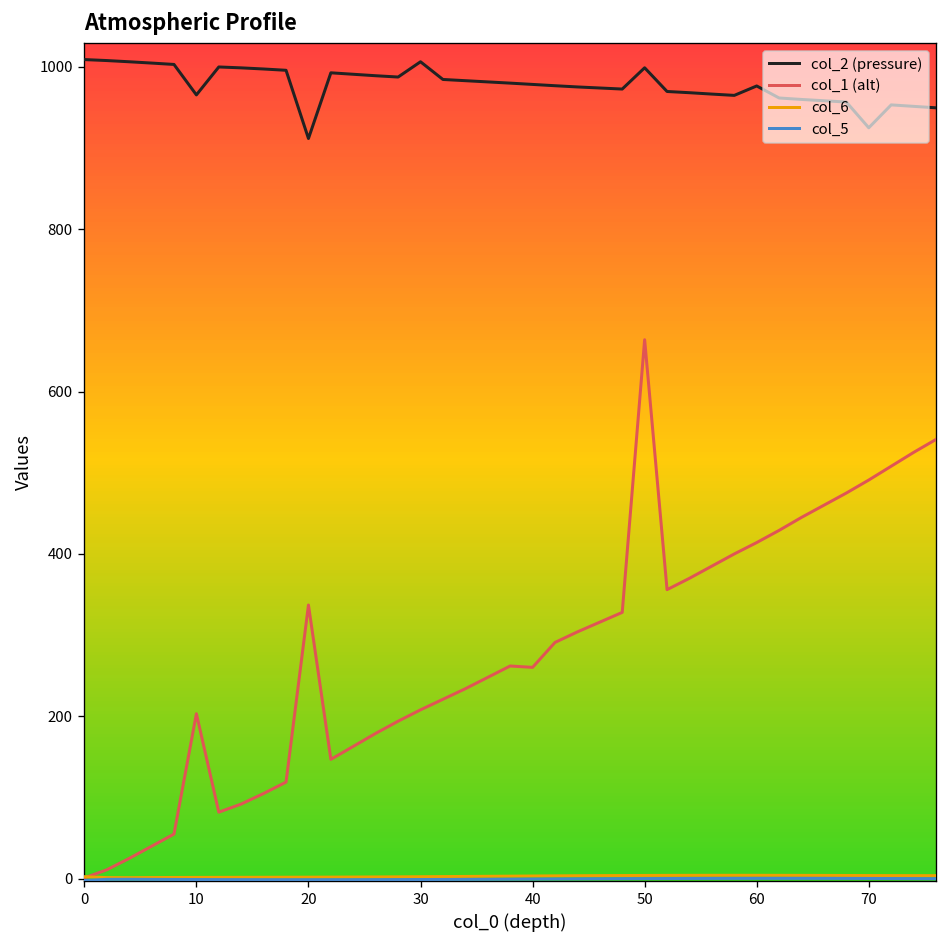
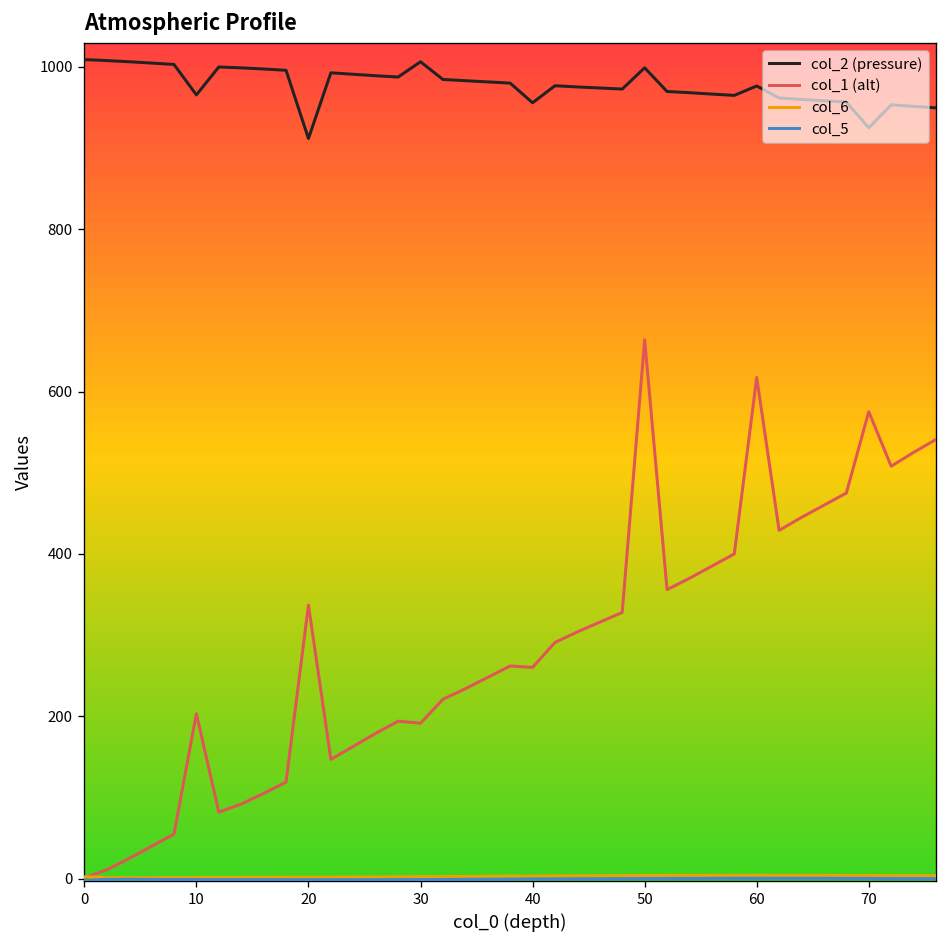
col_1 (alt), 30: 210 -> 190
col_2 (pressure), 40: 980 -> 960
col_1 (alt), 60: 410 -> 620
col_1 (alt), 70: 490 -> 580
